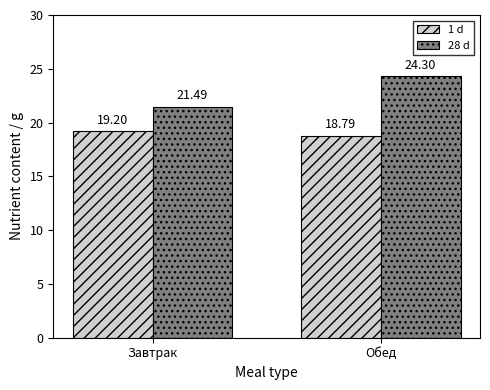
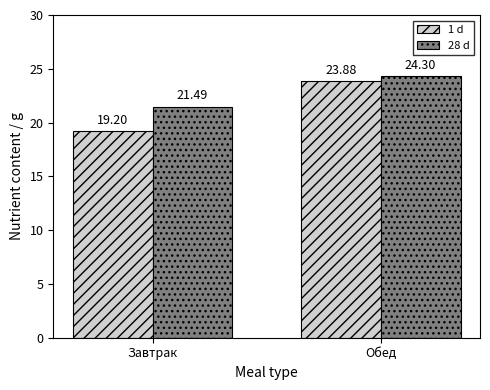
1 d, Обед: 18.79 -> 23.88
